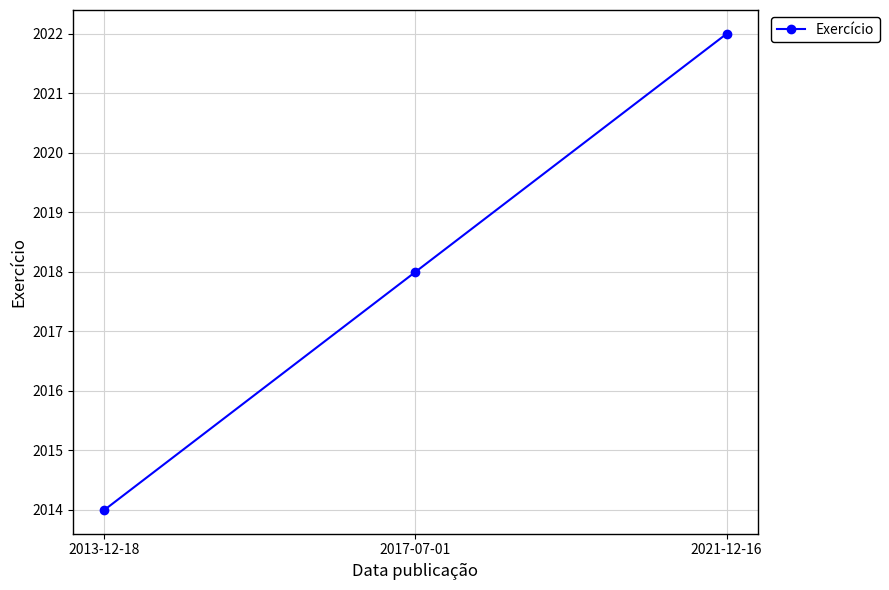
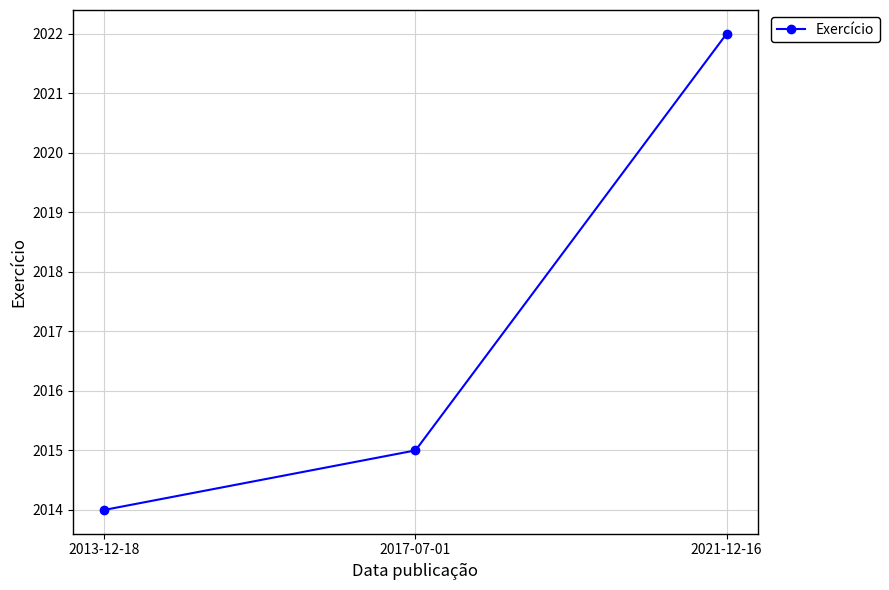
2017-07-01: 2018 -> 2015
